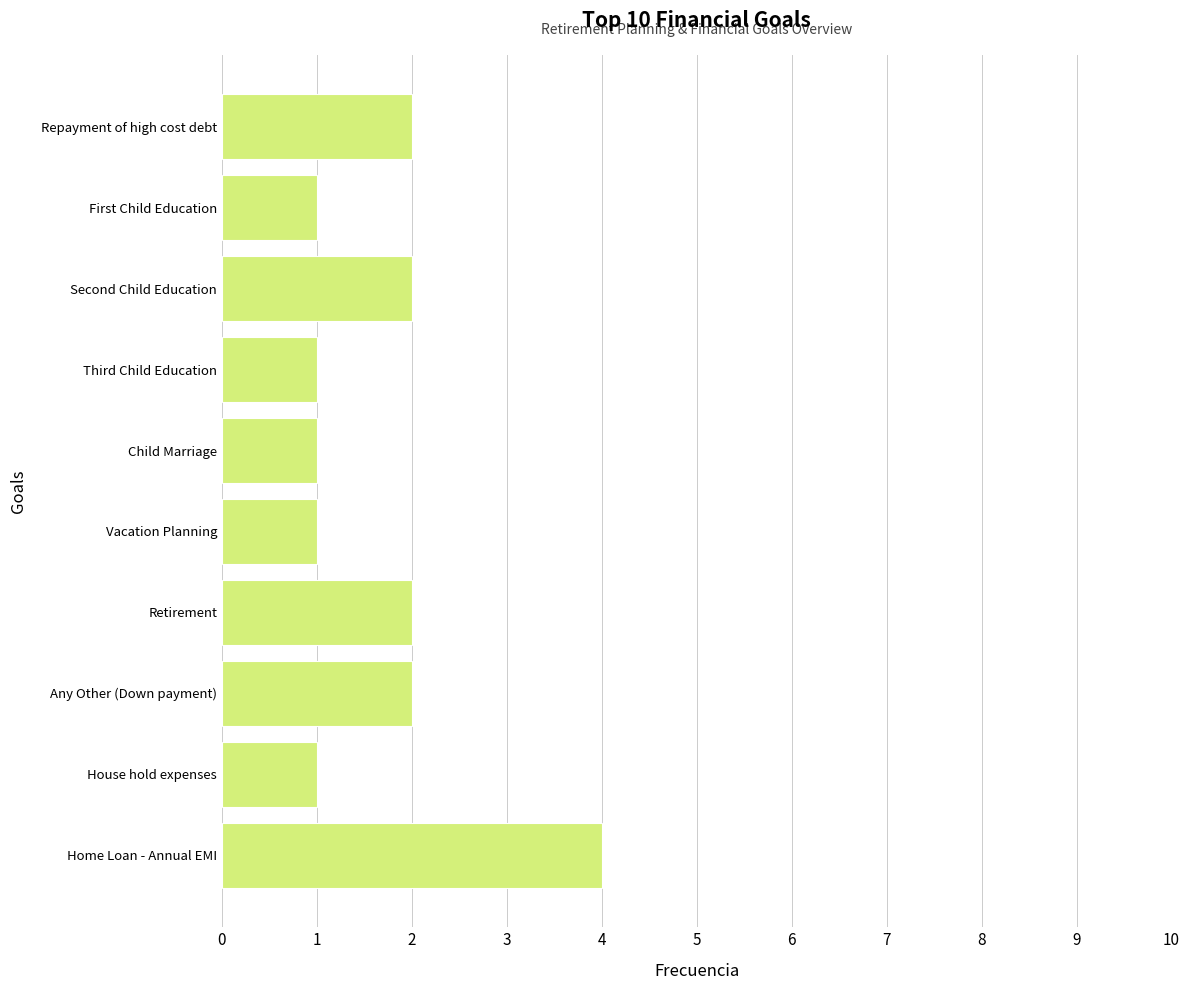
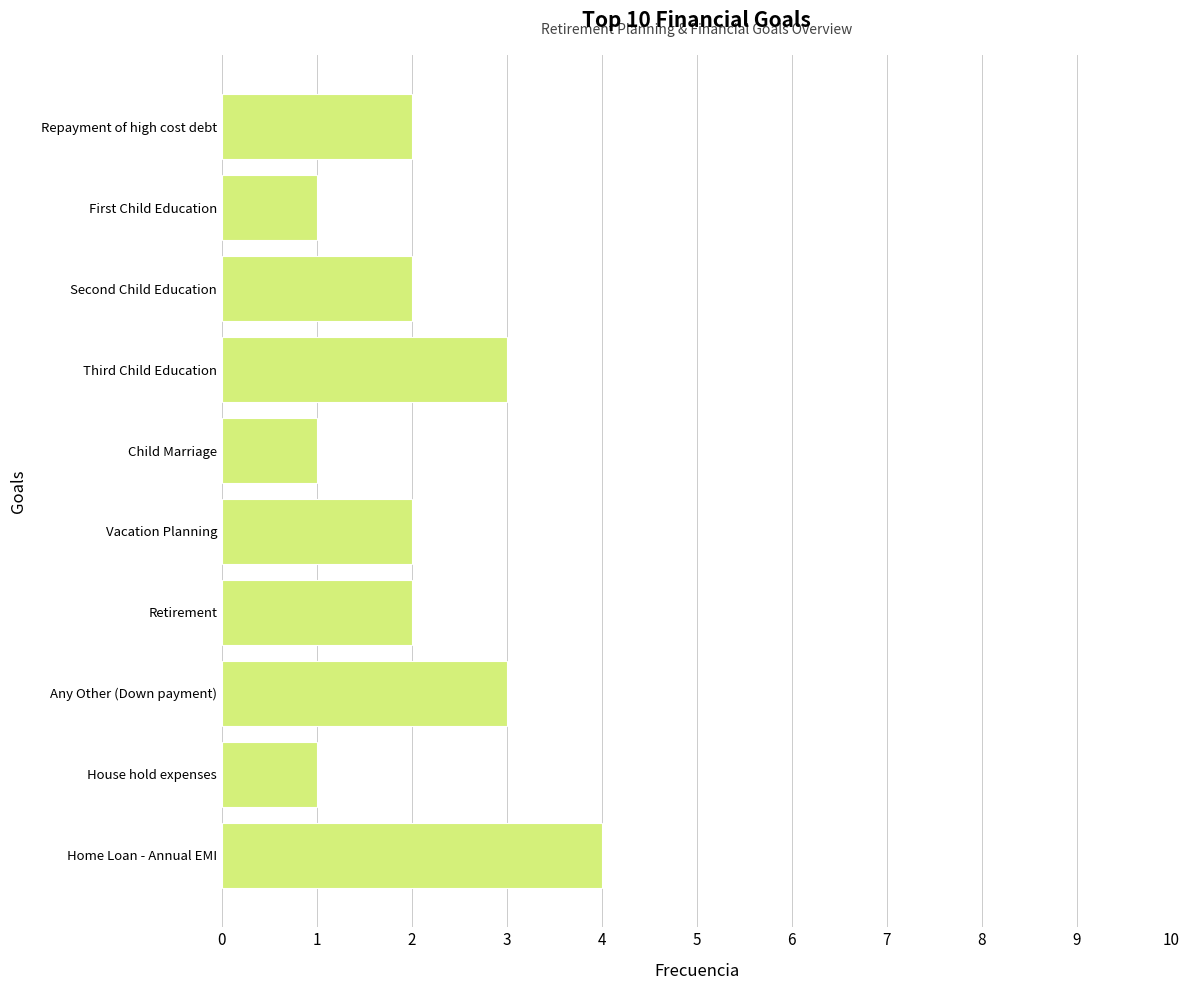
Third Child Education: 1 -> 3
Vacation Planning: 1 -> 2
Any Other (Down payment): 2 -> 3
